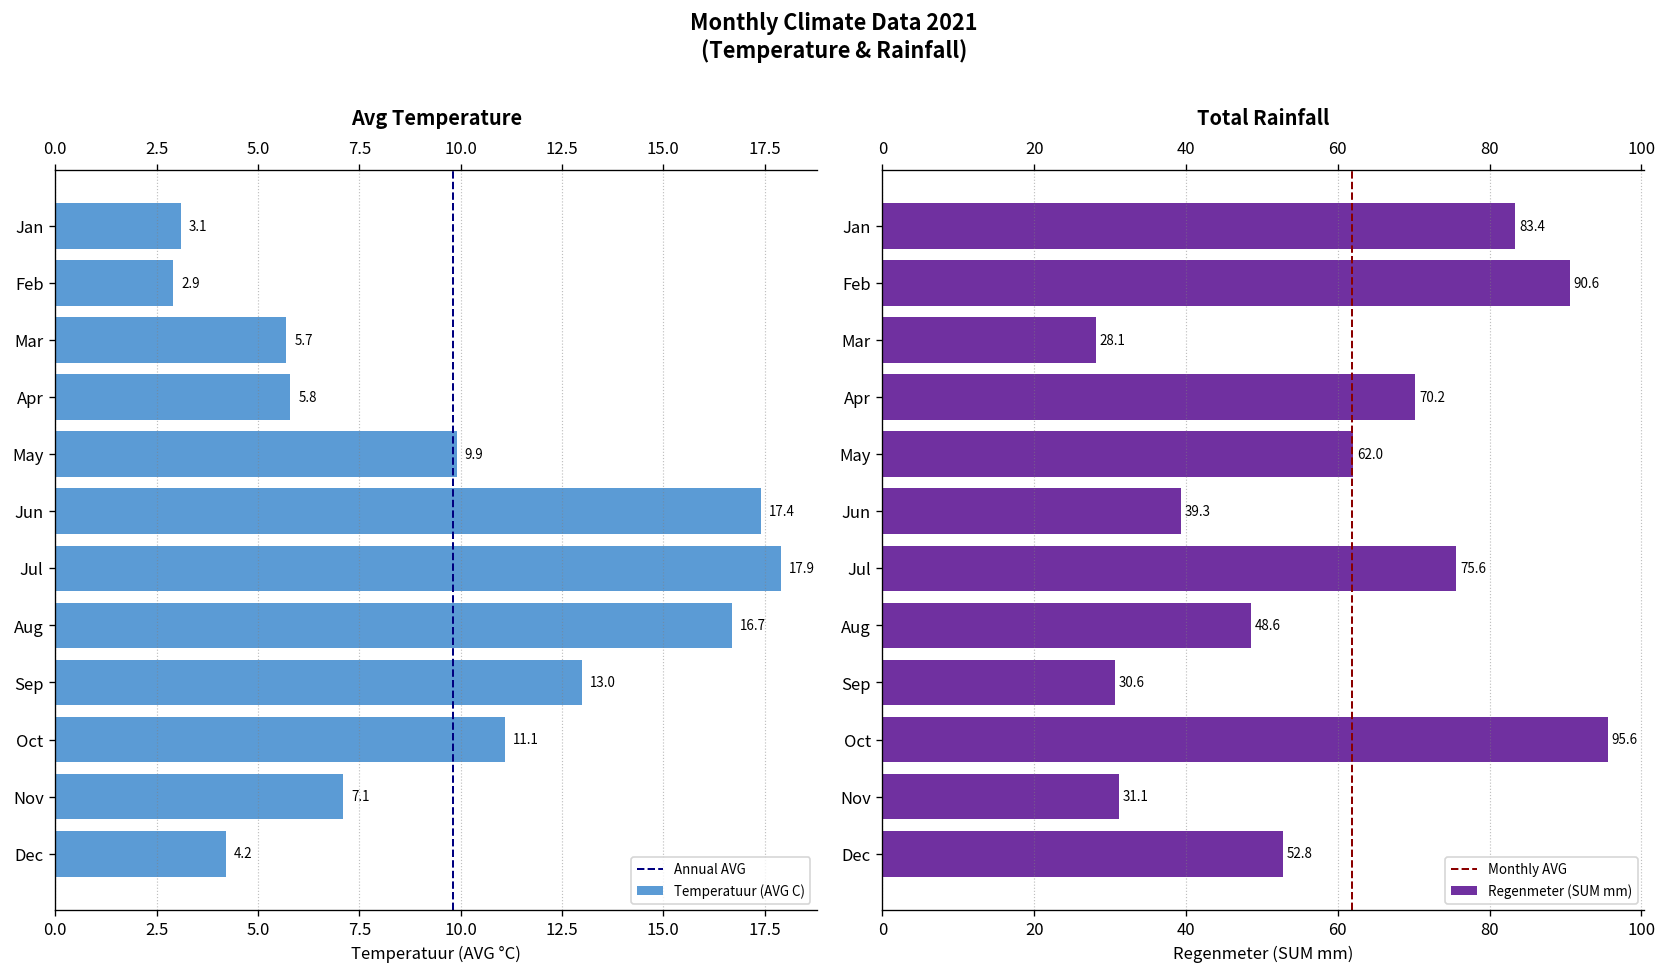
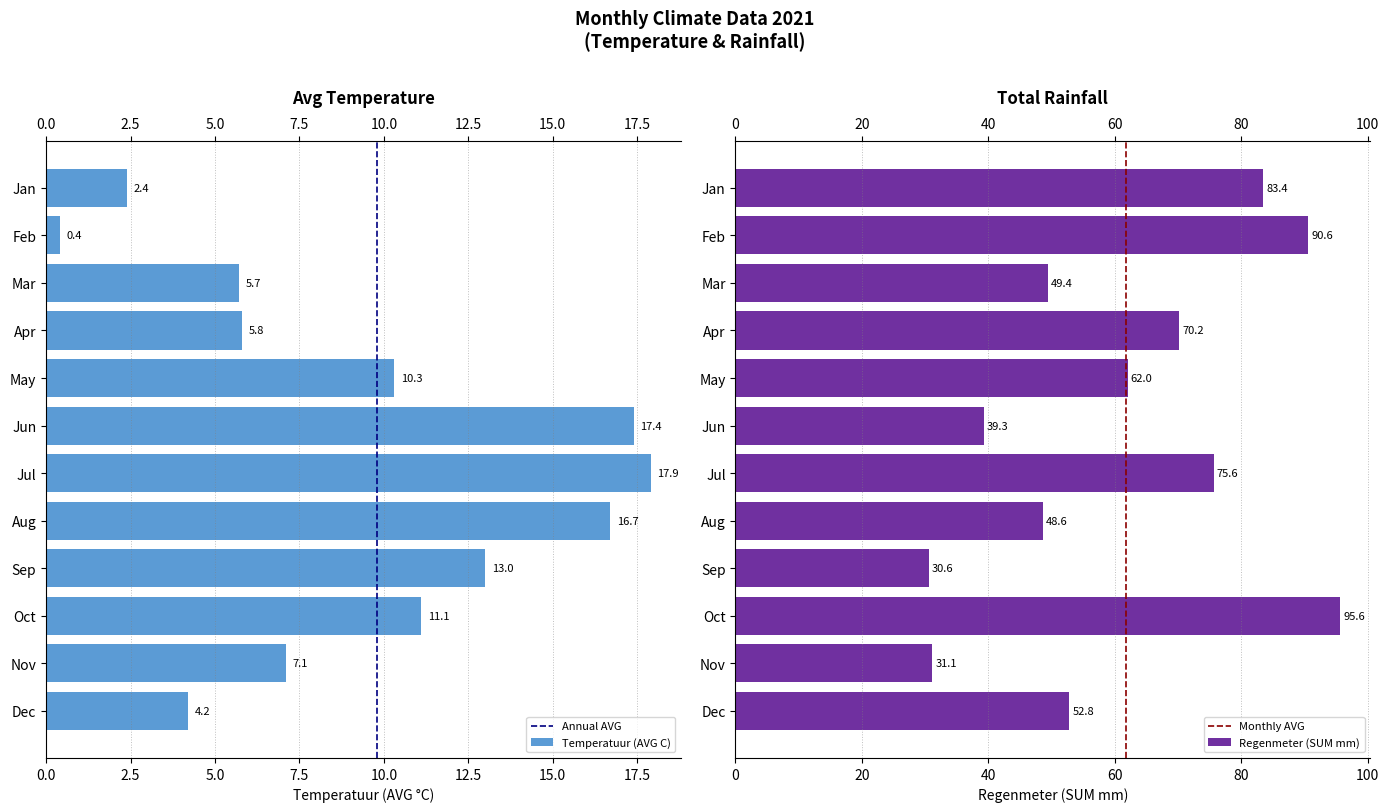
Avg Temperature, Jan: 3.1 -> 2.4
Avg Temperature, Feb: 2.9 -> 0.4
Avg Temperature, May: 9.9 -> 10.3
Total Rainfall, Mar: 28.1 -> 49.4
